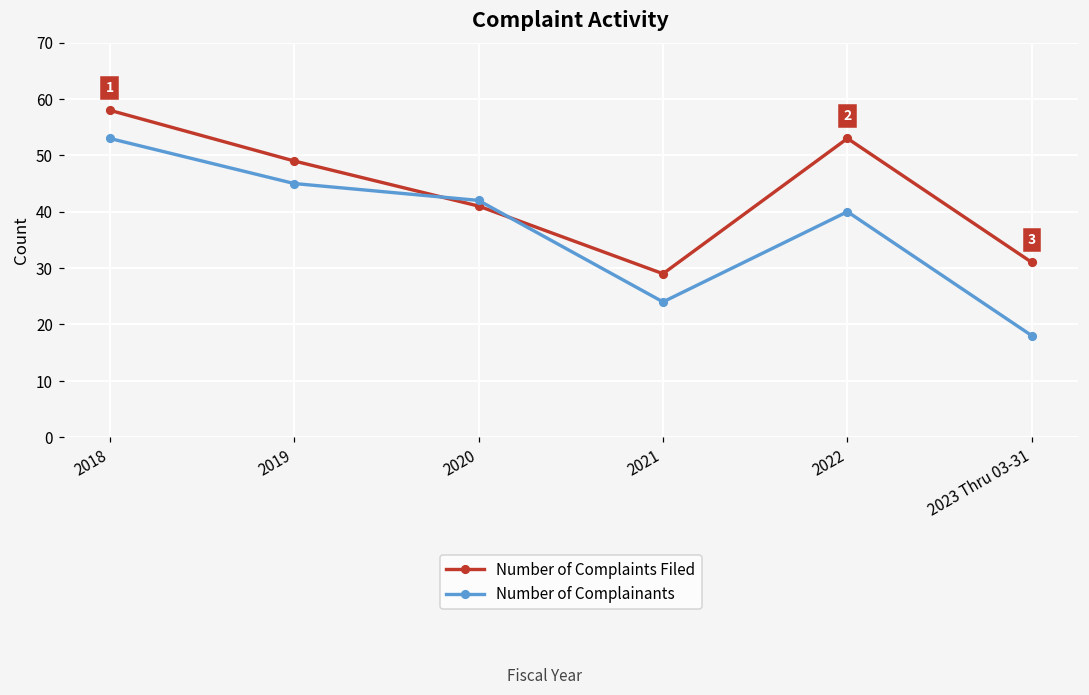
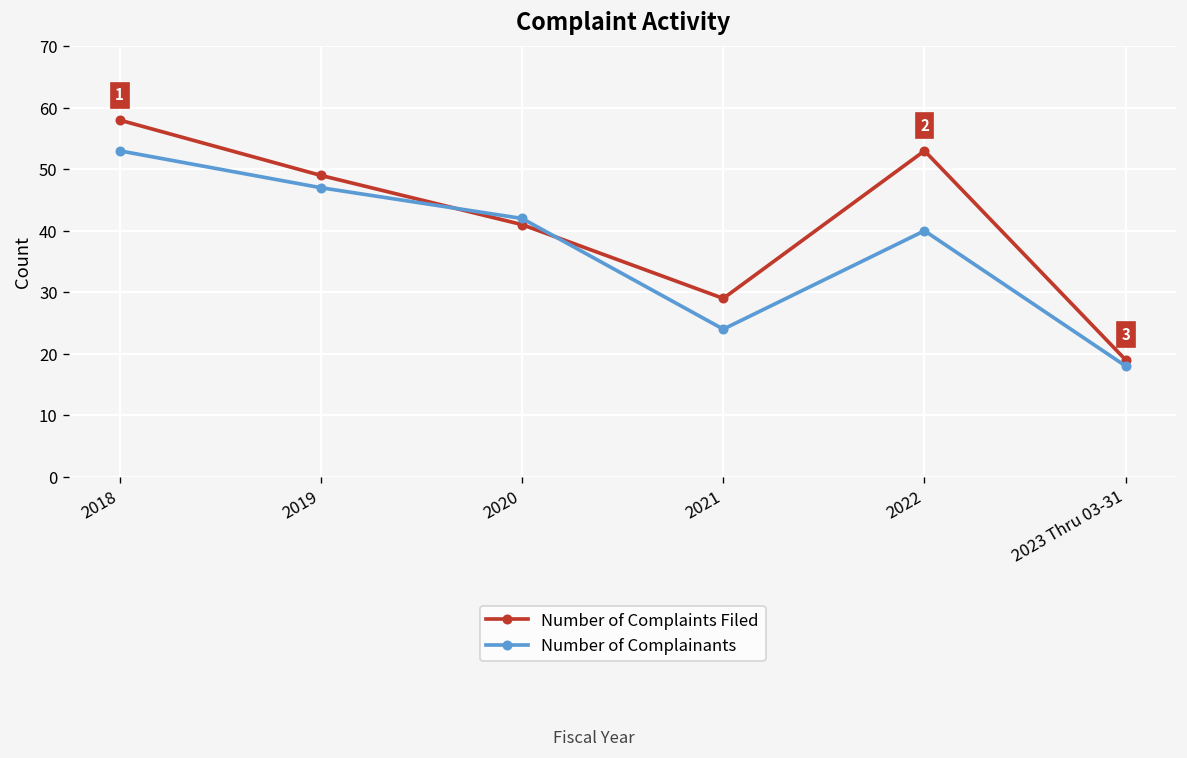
Number of Complainants, 2019: 45 -> 47
Number of Complaints Filed, 2023 Thru 03-31: 31 -> 19
